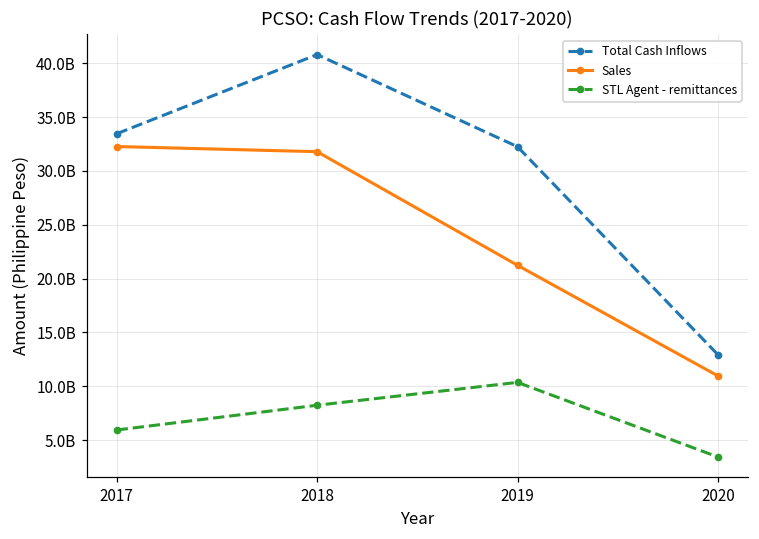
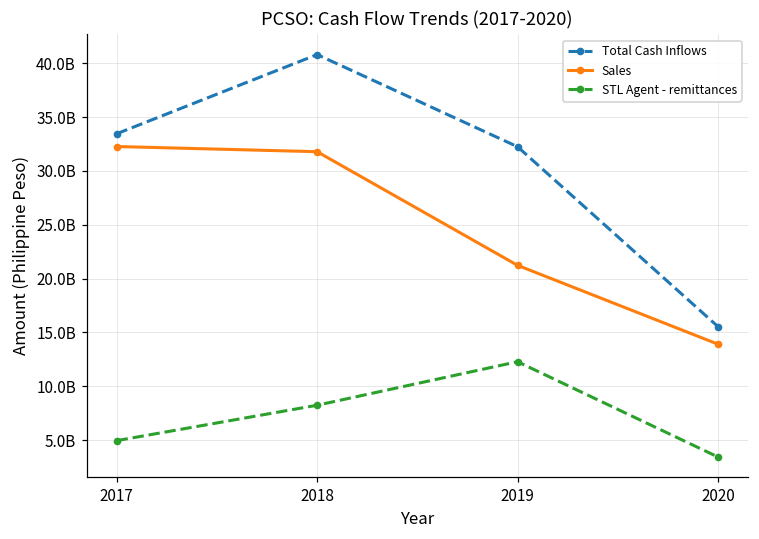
STL Agent - remittances, 2017: 6000000000 -> 5000000000
STL Agent - remittances, 2019: 10000000000 -> 12000000000
Total Cash Inflows, 2020: 13000000000 -> 16000000000
Sales, 2020: 11000000000 -> 14000000000
